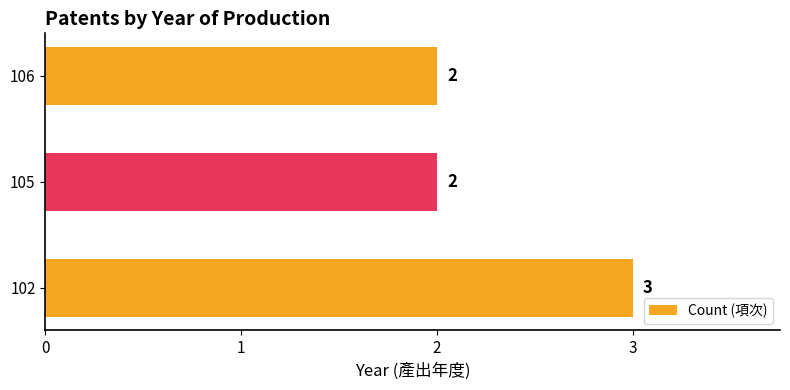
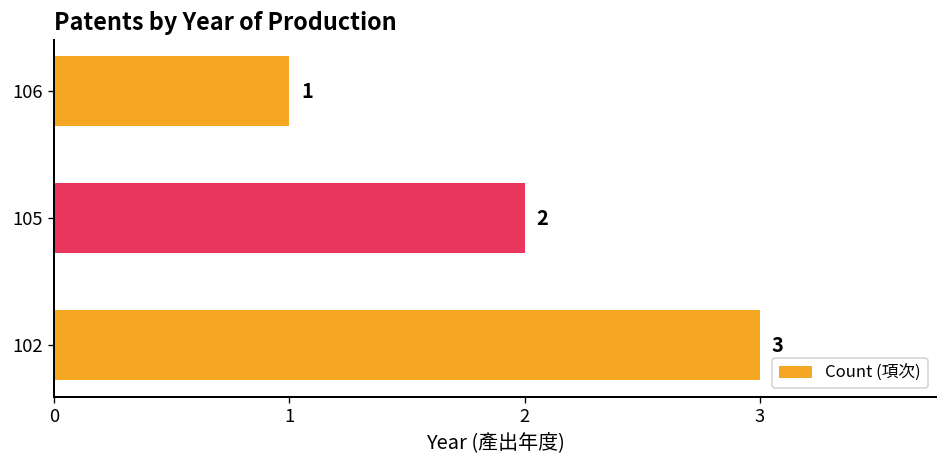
106: 2 -> 1
